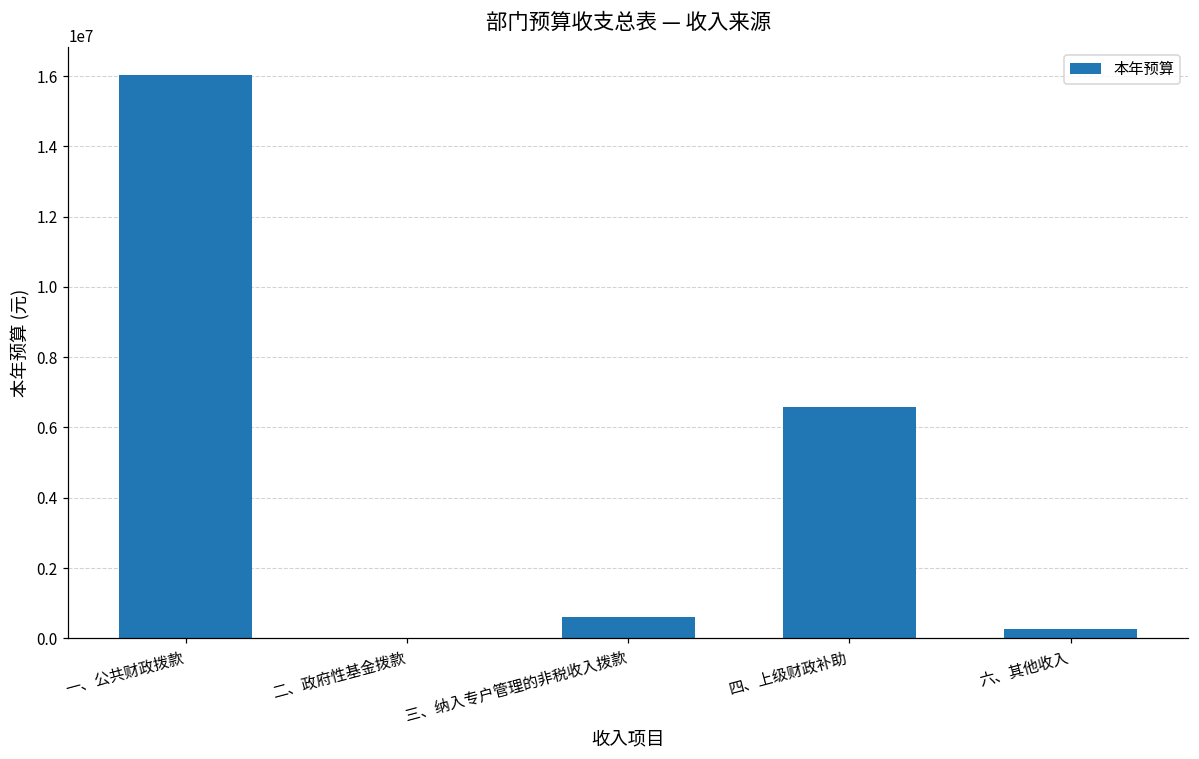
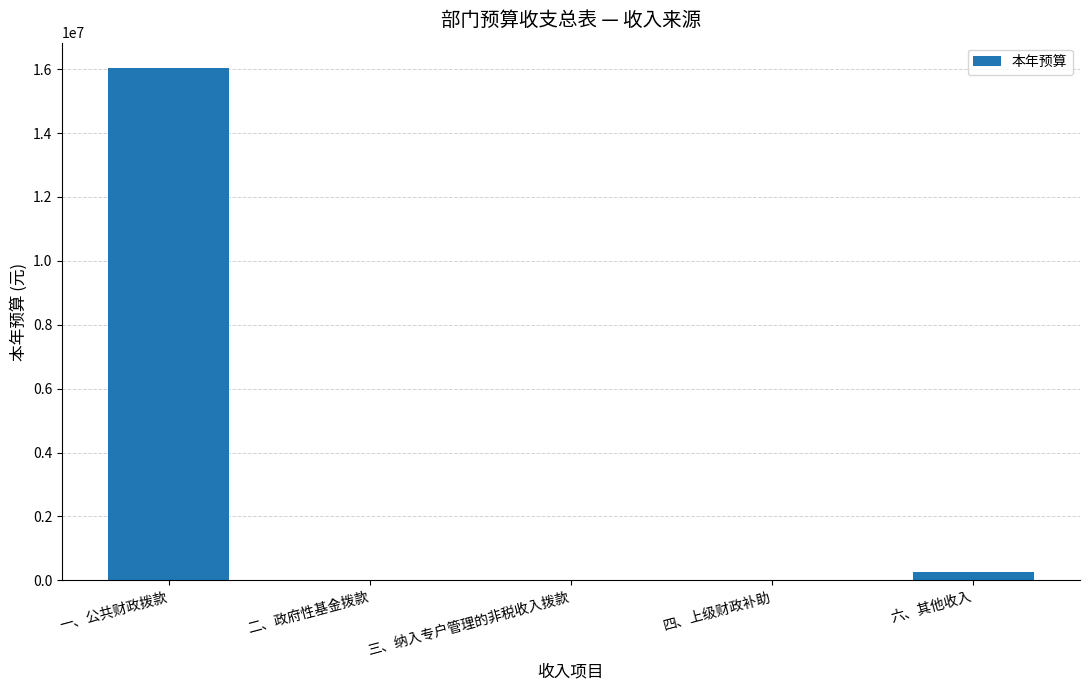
三、纳入专户管理的非税收入拨款: 600000 -> 0
四、上级财政补助: 6600000 -> 0
